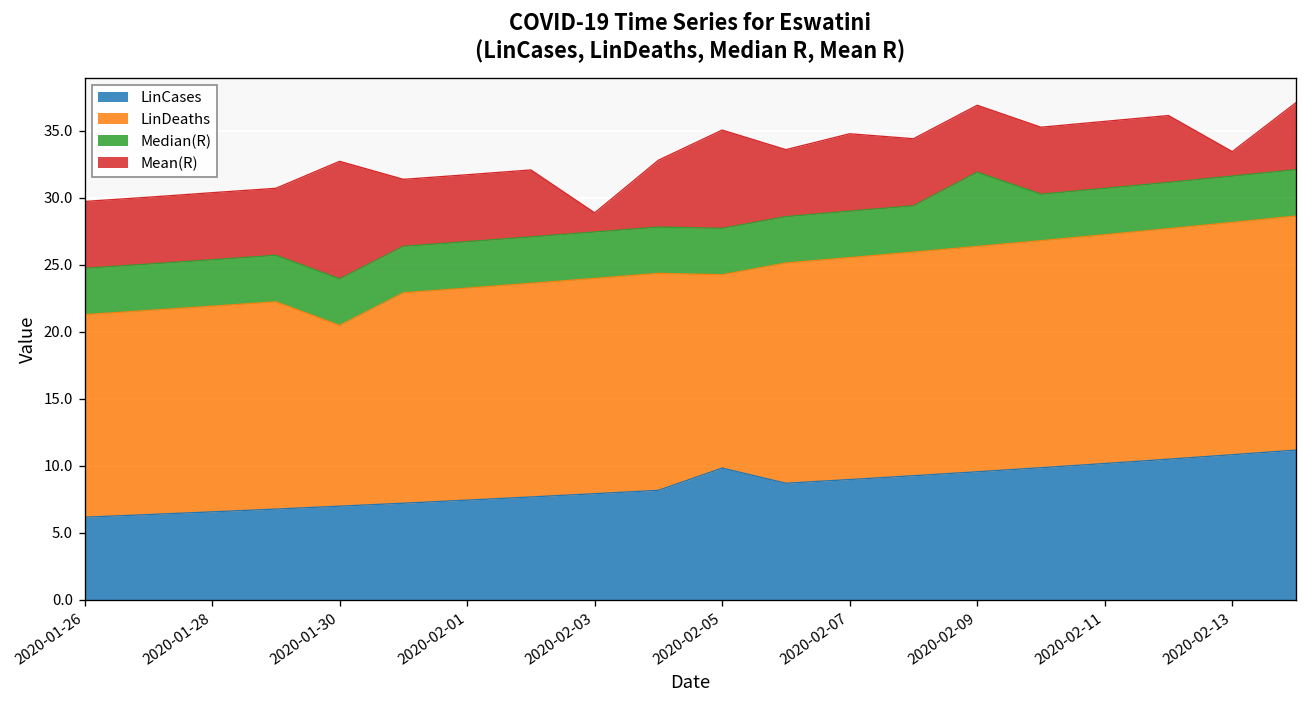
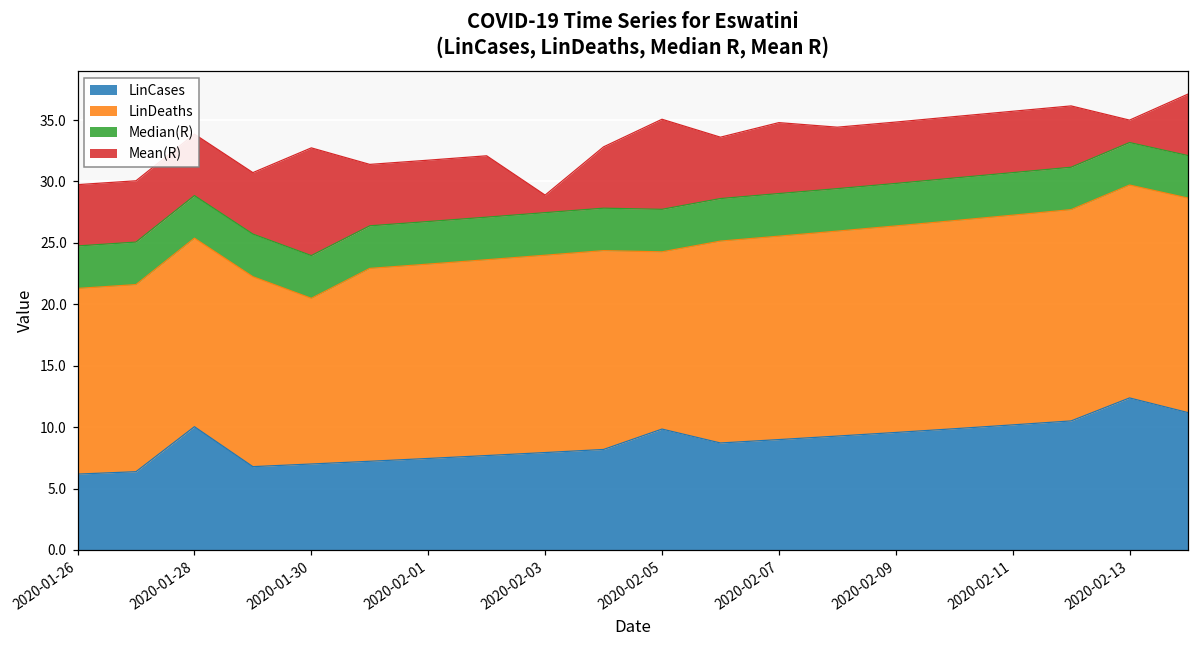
LinCases, 2020-01-28: 6.6 -> 10.0
Median(R), 2020-02-09: 5.5 -> 3.5
LinCases, 2020-02-13: 10.8 -> 12.4
